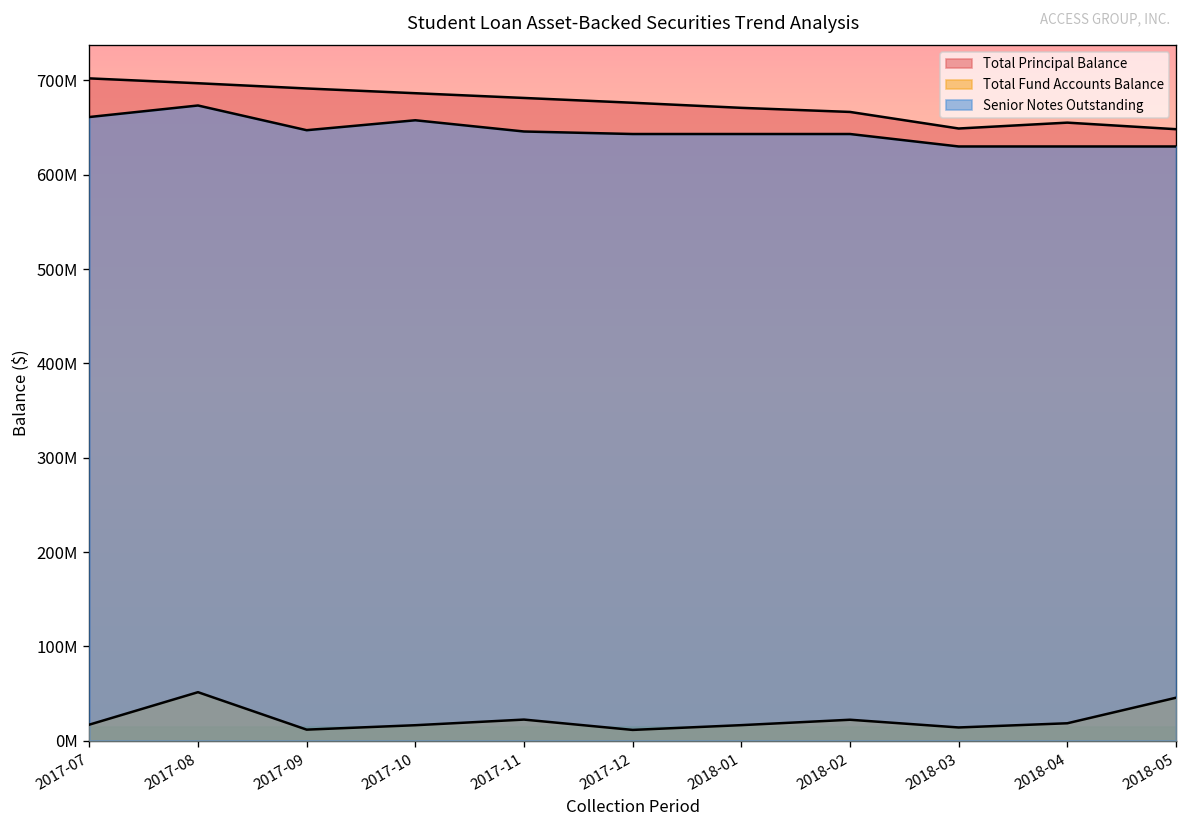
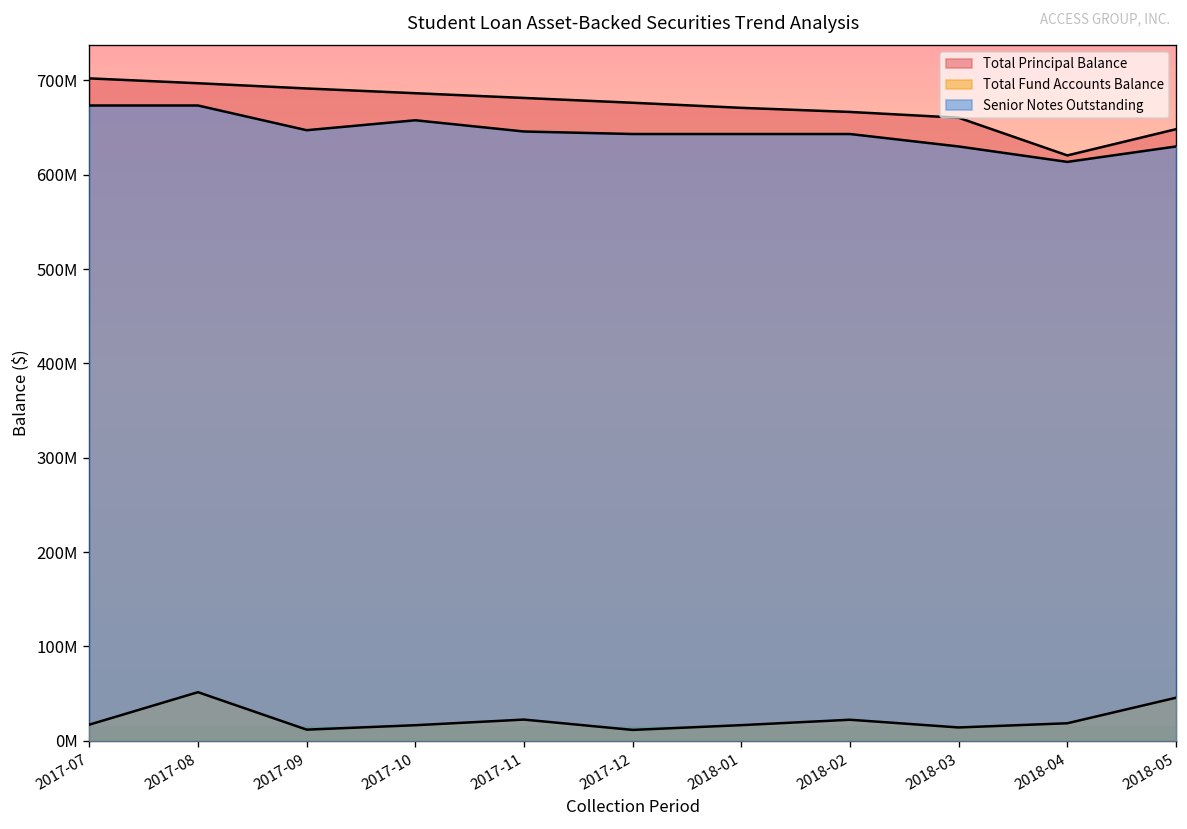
Senior Notes Outstanding, 2017-07: 660000000 -> 670000000
Total Principal Balance, 2018-03: 650000000 -> 660000000
Total Principal Balance, 2018-04: 660000000 -> 620000000
Senior Notes Outstanding, 2018-04: 630000000 -> 610000000
